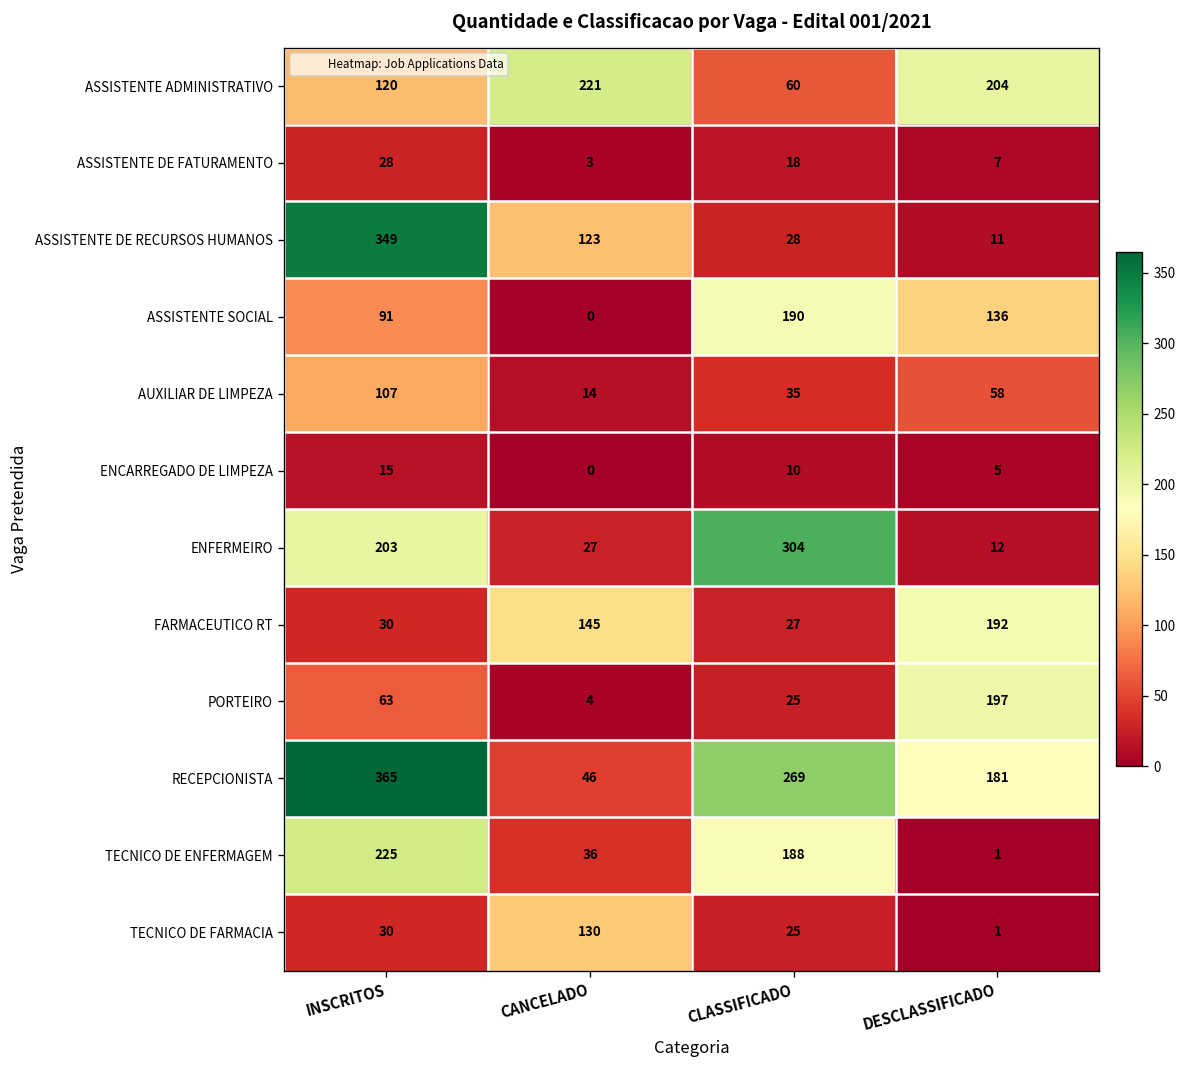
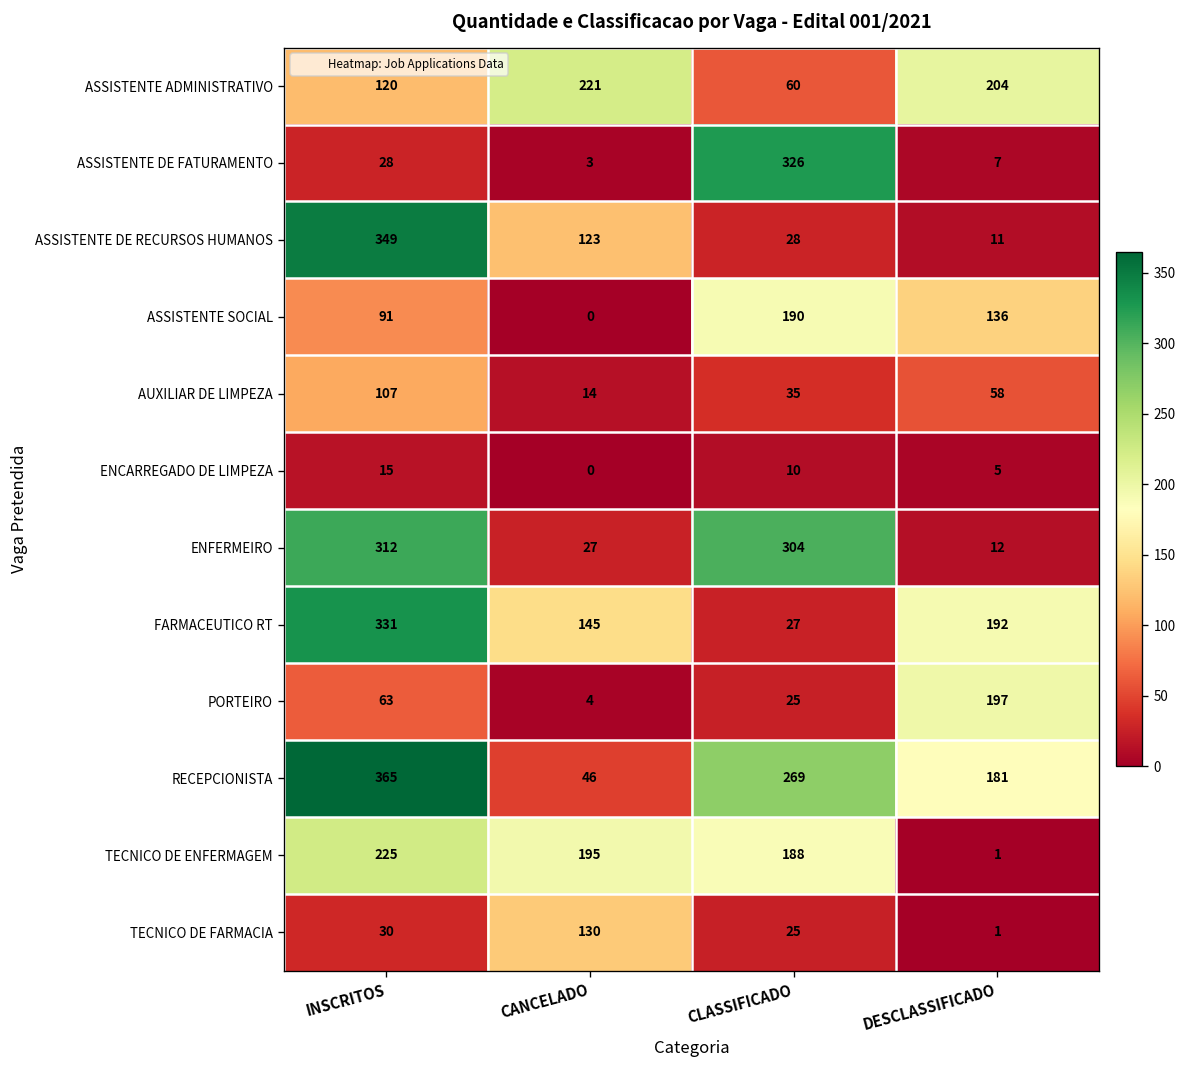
ASSISTENTE DE FATURAMENTO, CLASSIFICADO: 18 -> 326
ENFERMEIRO, INSCRITOS: 203 -> 312
FARMACEUTICO RT, INSCRITOS: 30 -> 331
TECNICO DE ENFERMAGEM, CANCELADO: 36 -> 195
